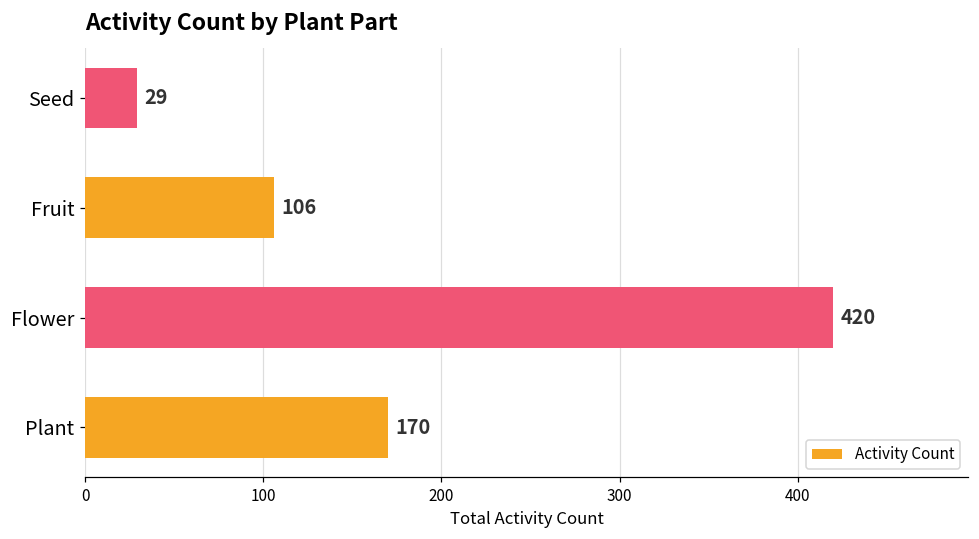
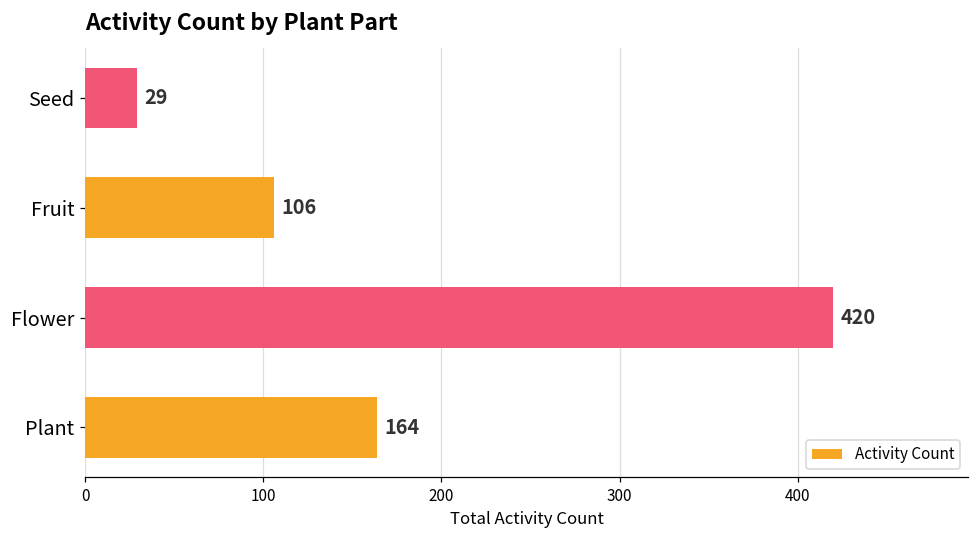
Plant: 170 -> 164
